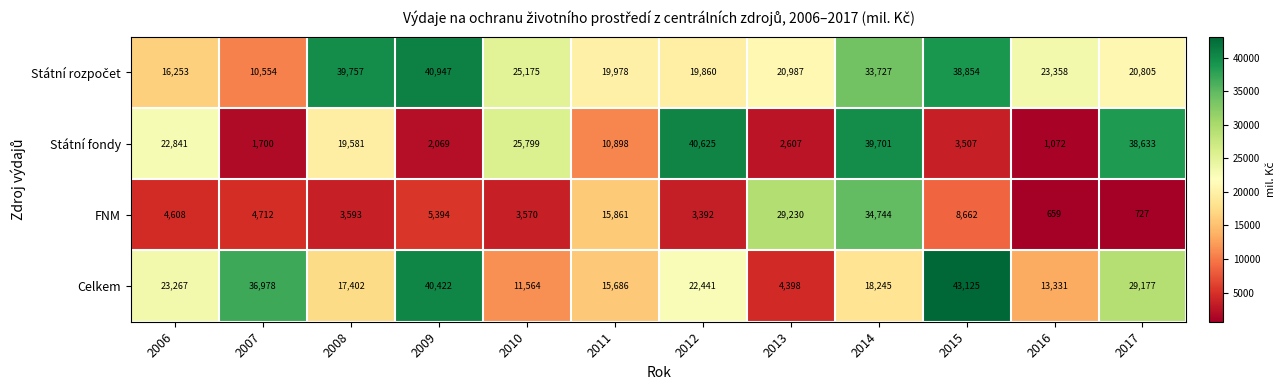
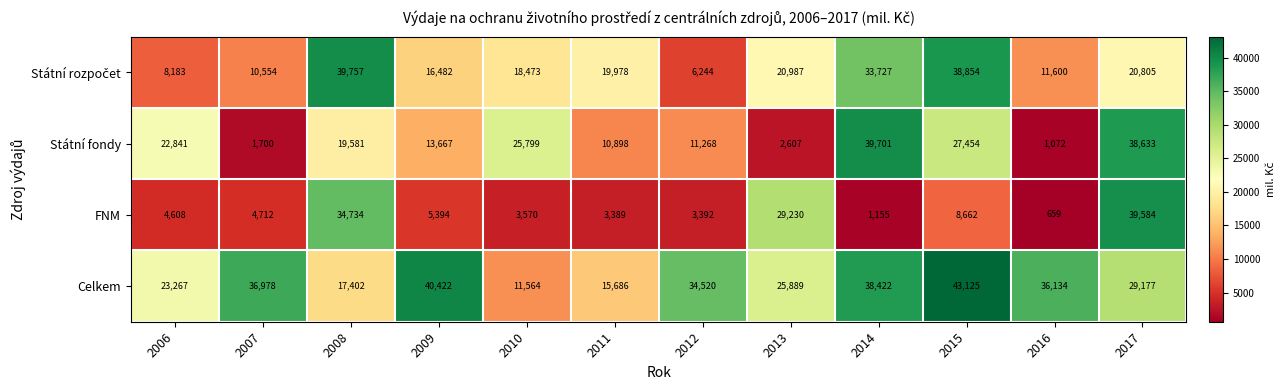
Státní rozpočet, 2006: 16,253 -> 8,183
Státní rozpočet, 2009: 40,947 -> 16,482
Státní rozpočet, 2010: 25,175 -> 18,473
Státní rozpočet, 2012: 19,860 -> 6,244
Státní rozpočet, 2016: 23,358 -> 11,600
Státní fondy, 2009: 2,069 -> 13,667
Státní fondy, 2012: 40,625 -> 11,268
Státní fondy, 2015: 3,507 -> 27,454
FNM, 2008: 3,593 -> 34,734
FNM, 2011: 15,861 -> 3,389
FNM, 2014: 34,744 -> 1,155
FNM, 2017: 727 -> 39,584
Celkem, 2012: 22,441 -> 34,520
Celkem, 2013: 4,398 -> 25,889
Celkem, 2014: 18,245 -> 38,422
Celkem, 2016: 13,331 -> 36,134
